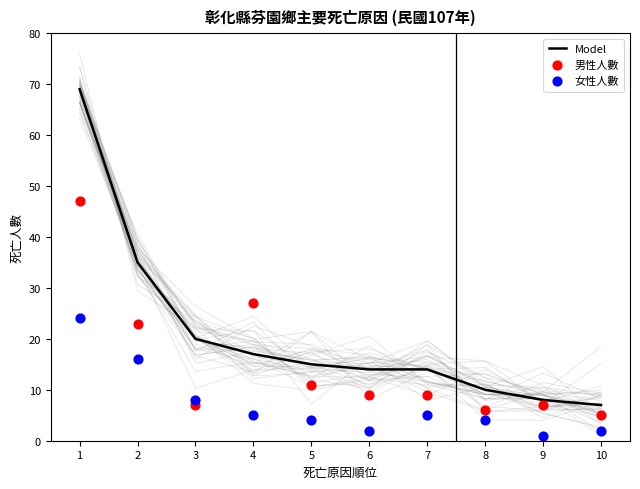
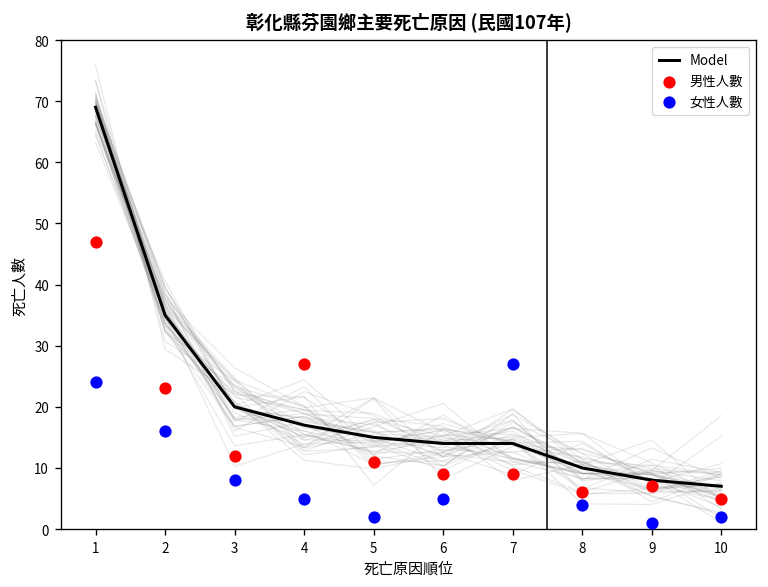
男性人數, 3: 7 -> 12
女性人數, 5: 4 -> 2
女性人數, 6: 2 -> 5
女性人數, 7: 5 -> 27
